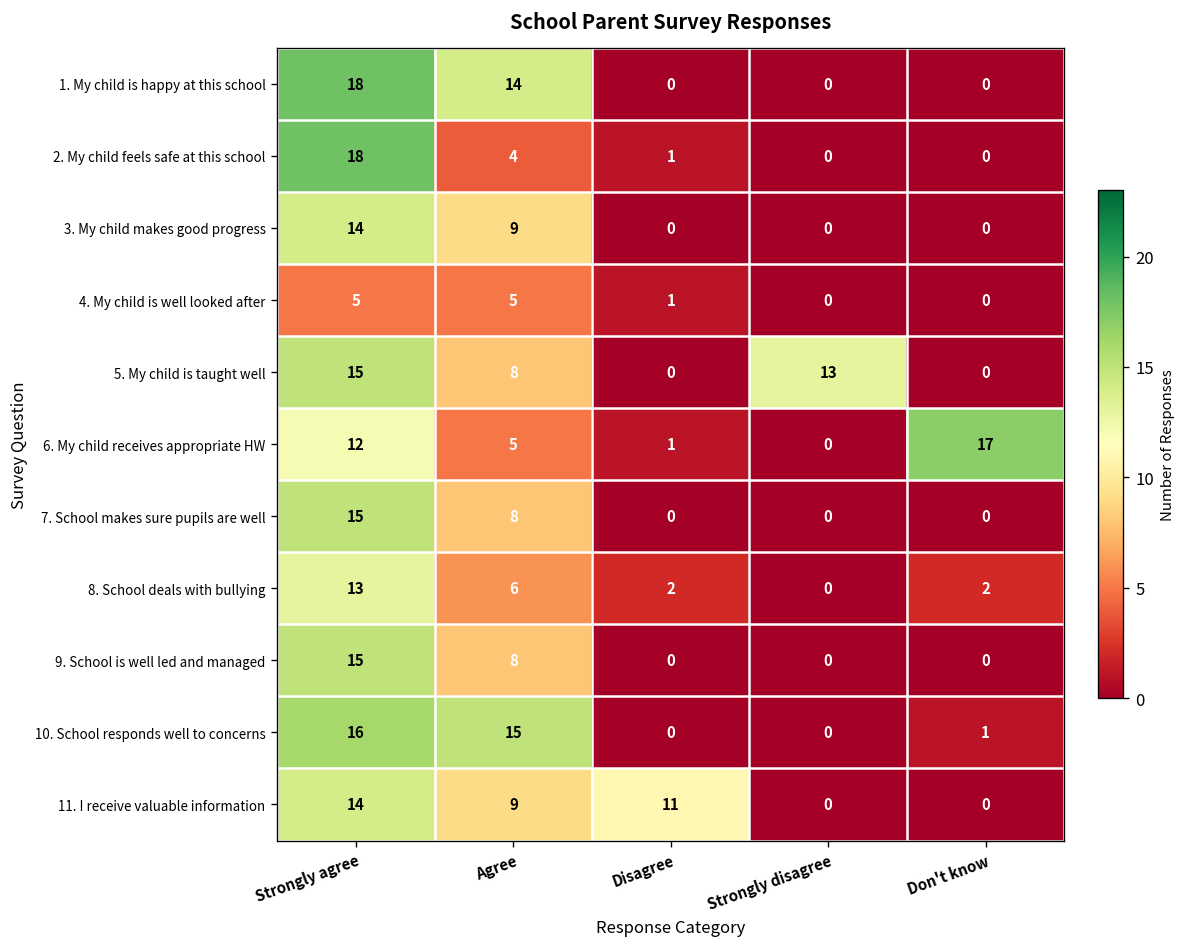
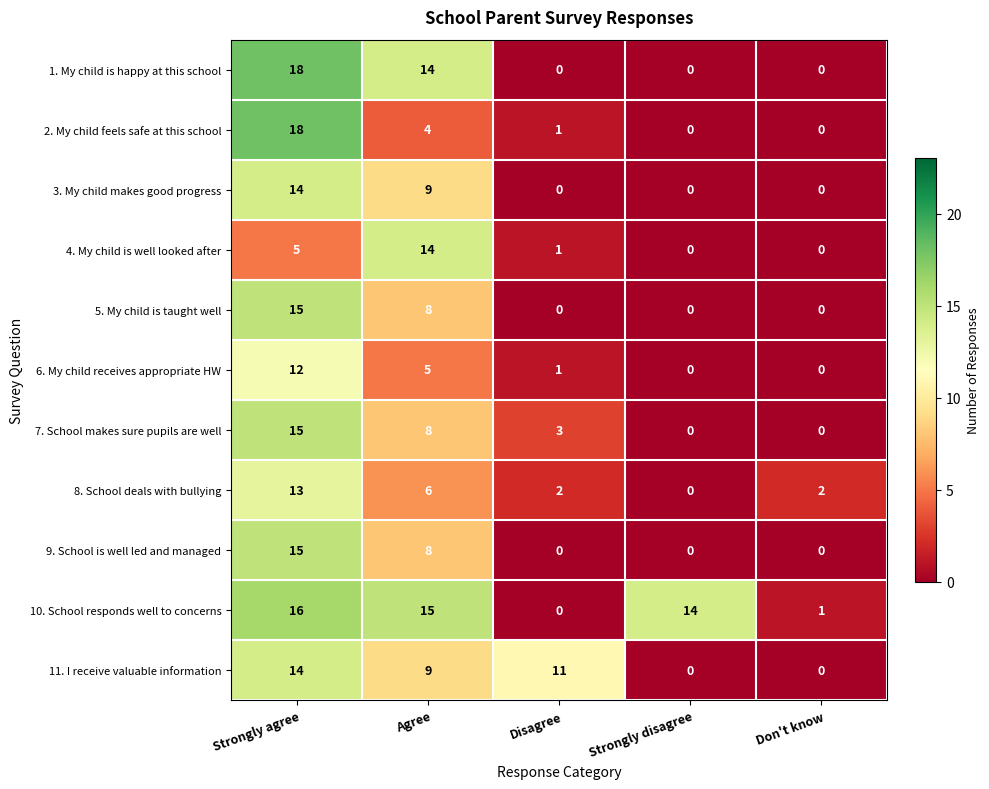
4. My child is well looked after, Agree: 5 -> 14
5. My child is taught well, Strongly disagree: 13 -> 0
6. My child receives appropriate HW, Don't know: 17 -> 0
7. School makes sure pupils are well, Disagree: 0 -> 3
10. School responds well to concerns, Strongly disagree: 0 -> 14
